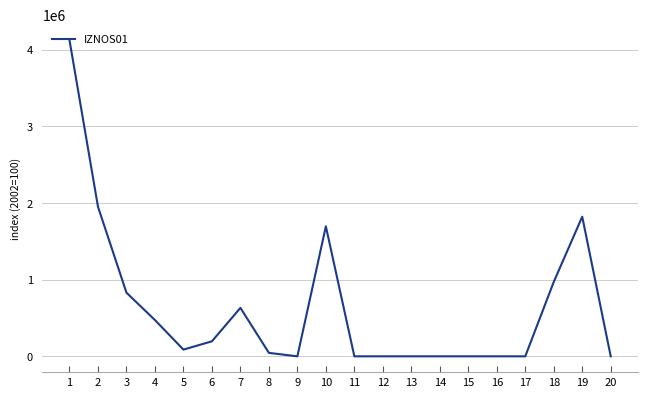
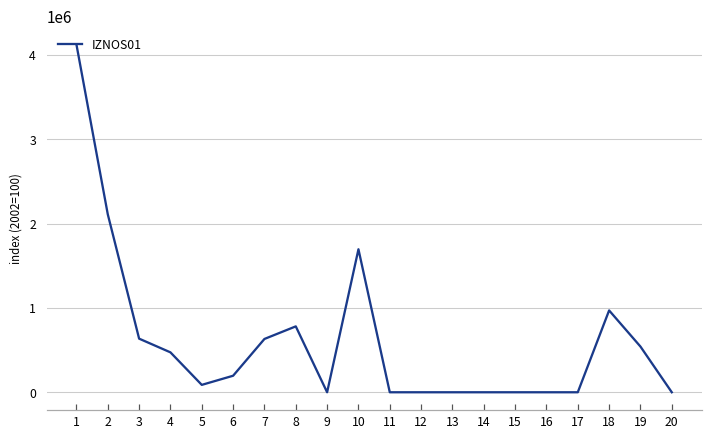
2: 2000000 -> 2100000
3: 800000 -> 600000
8: 0 -> 800000
19: 1800000 -> 500000
